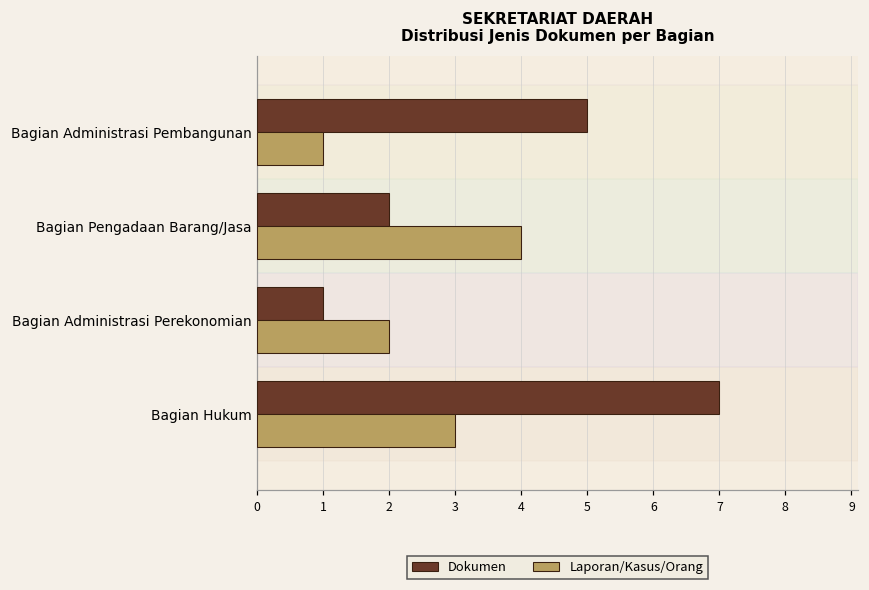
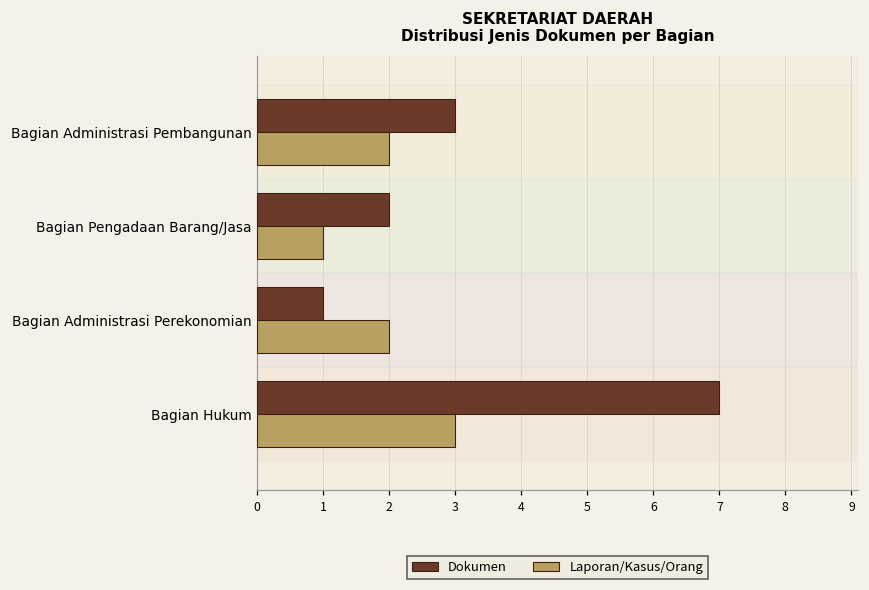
Dokumen, Bagian Administrasi Pembangunan: 5 -> 3
Laporan/Kasus/Orang, Bagian Administrasi Pembangunan: 1 -> 2
Laporan/Kasus/Orang, Bagian Pengadaan Barang/Jasa: 4 -> 1
